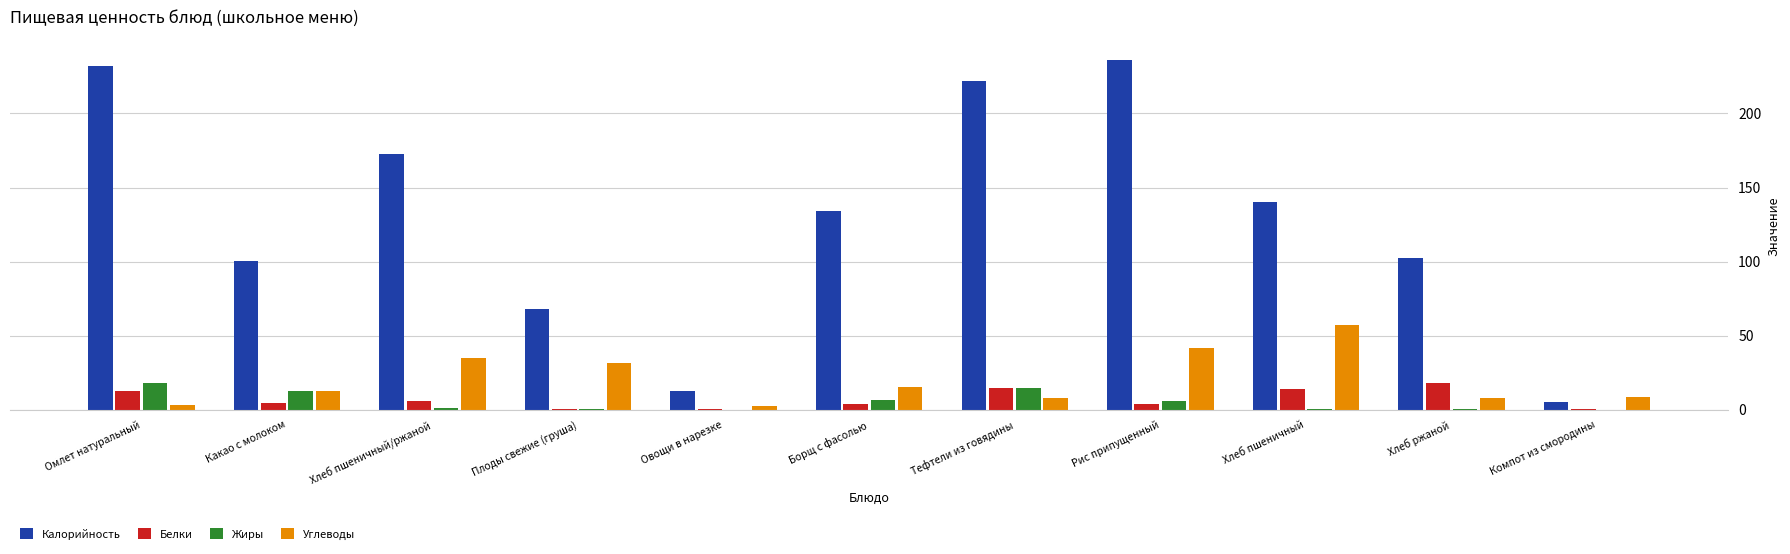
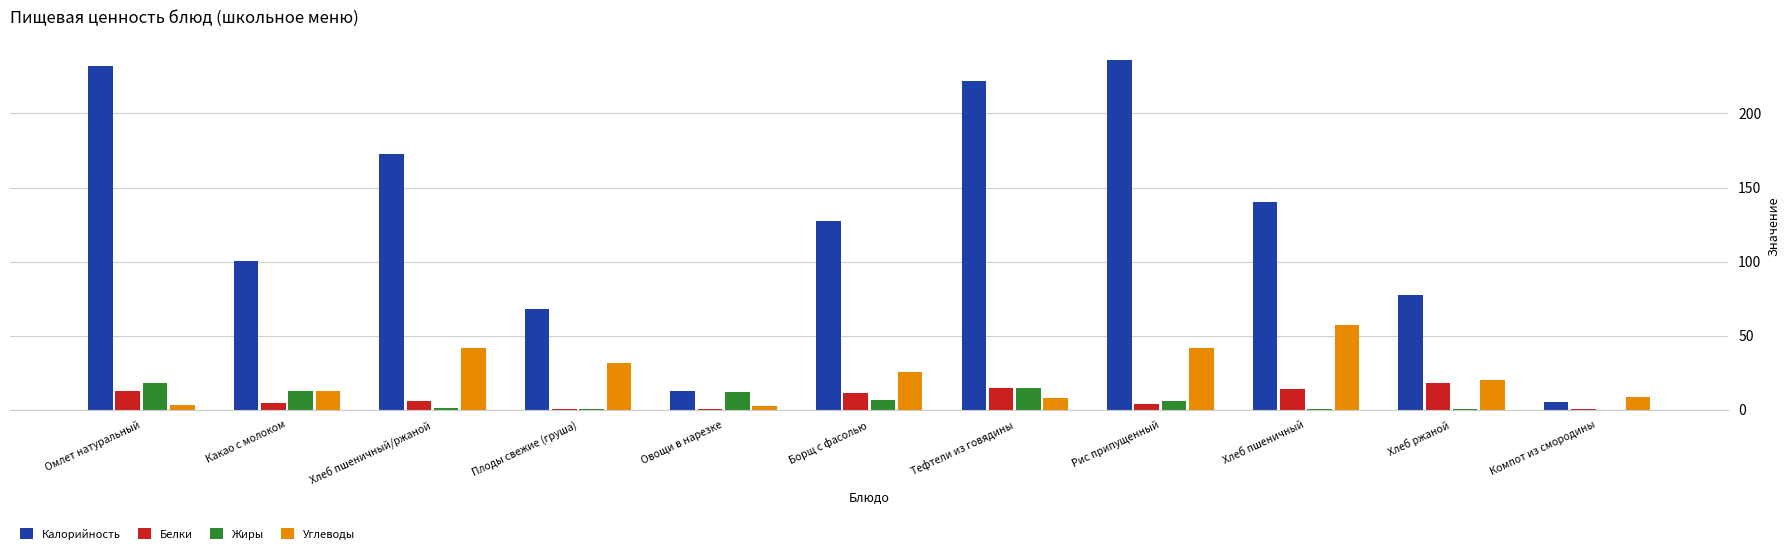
Углеводы, Хлеб пшеничный/ржаной: 35 -> 42
Жиры, Овощи в нарезке: 0 -> 12
Калорийность, Борщ с фасолью: 134 -> 128
Белки, Борщ с фасолью: 4 -> 11
Углеводы, Борщ с фасолью: 15 -> 26
Калорийность, Хлеб ржаной: 103 -> 77
Углеводы, Хлеб ржаной: 8 -> 20
